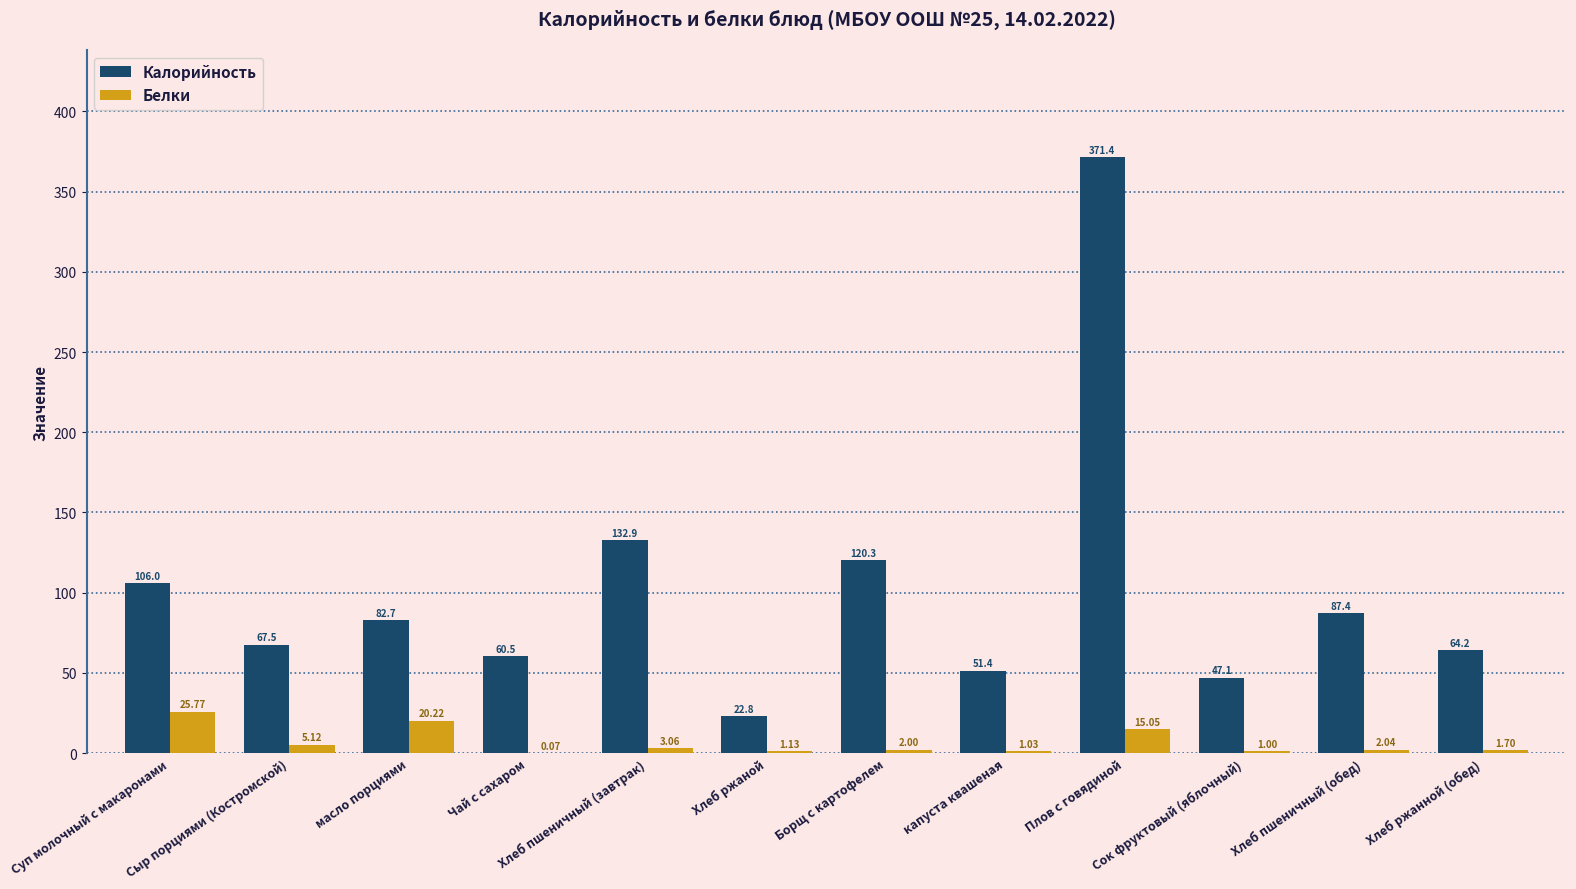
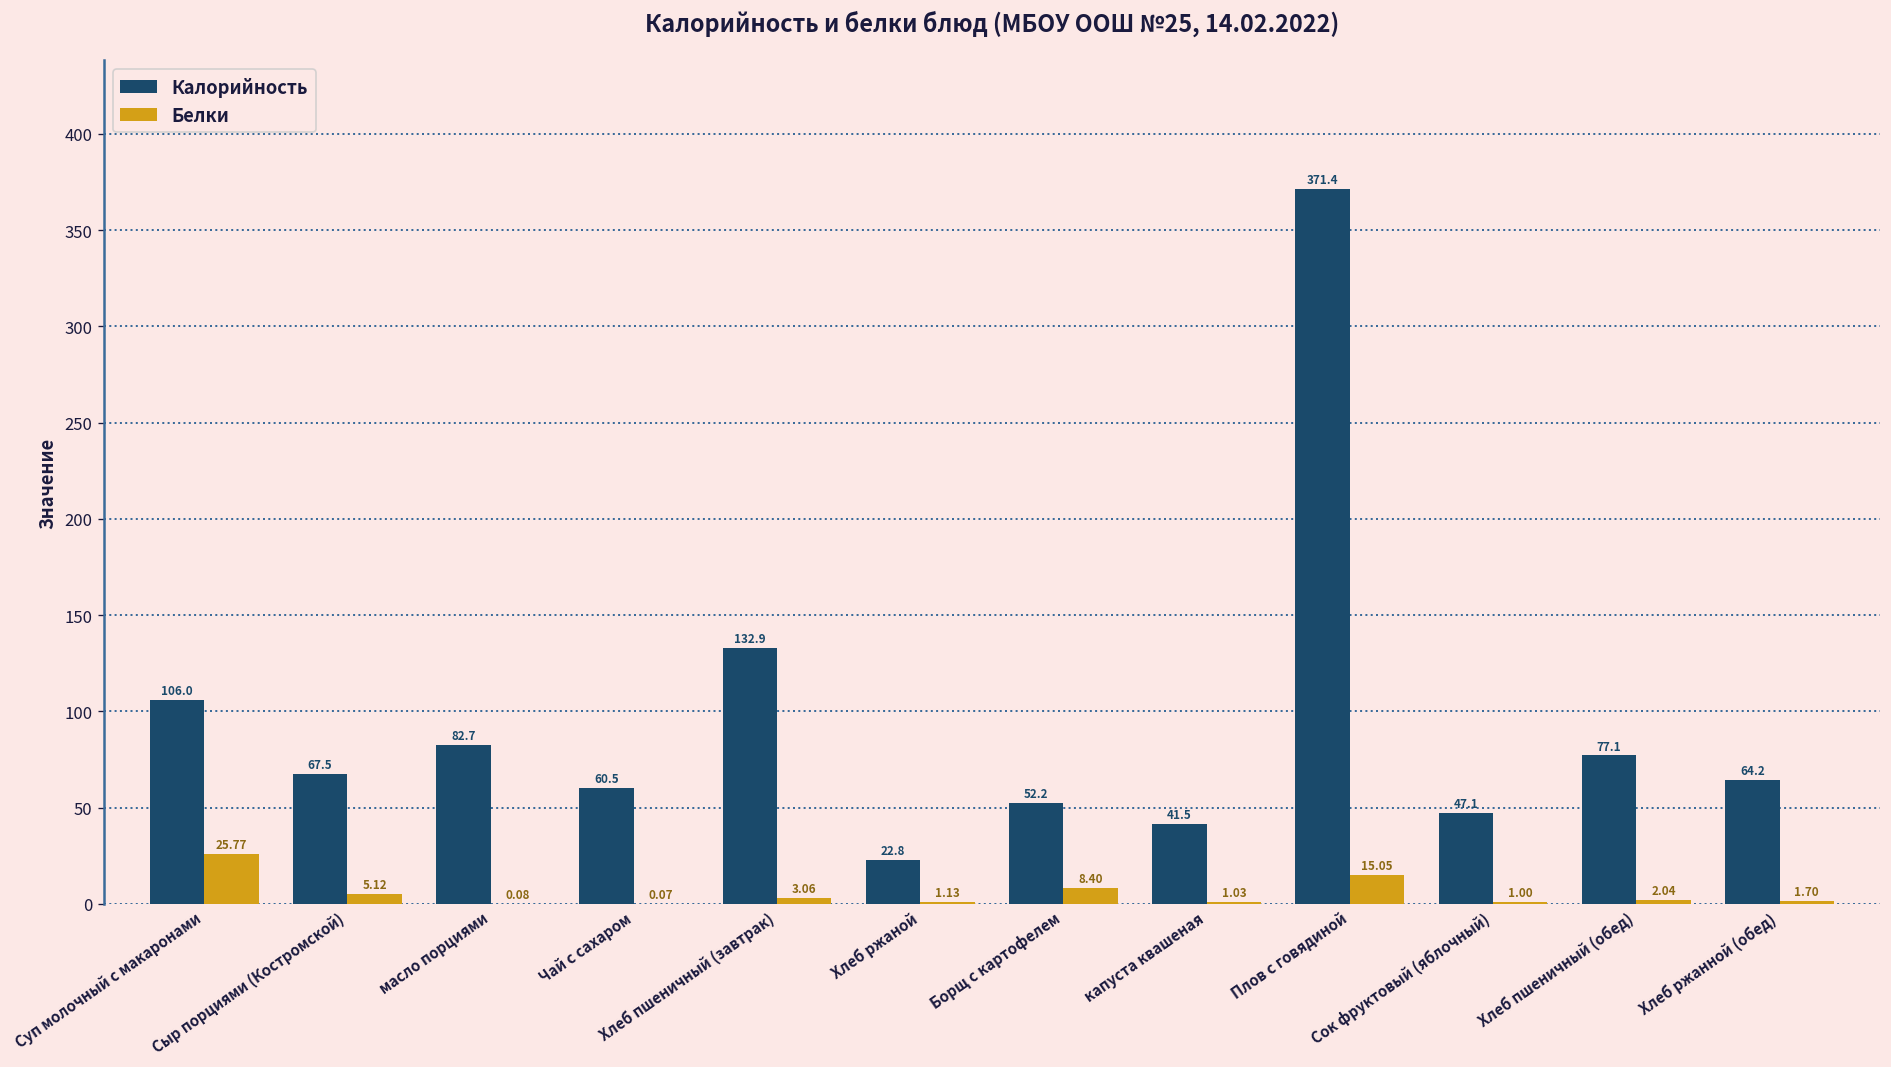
Белки, масло порциями: 20.22 -> 0.08
Калорийность, Борщ с картофелем: 120.3 -> 52.2
Белки, Борщ с картофелем: 2.00 -> 8.40
Калорийность, капуста квашеная: 51.4 -> 41.5
Калорийность, Хлеб пшеничный (обед): 87.4 -> 77.1
